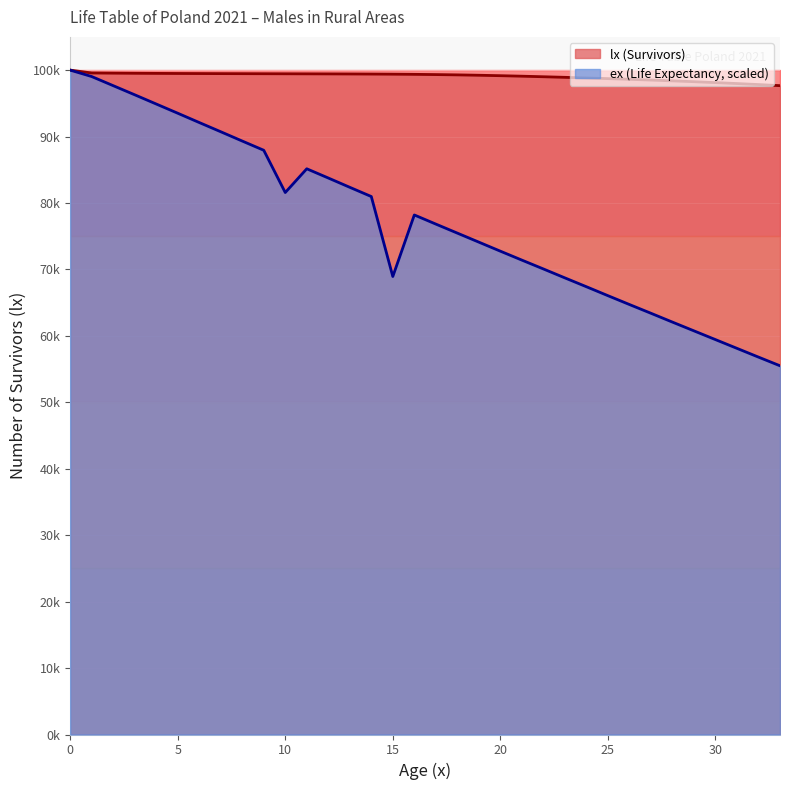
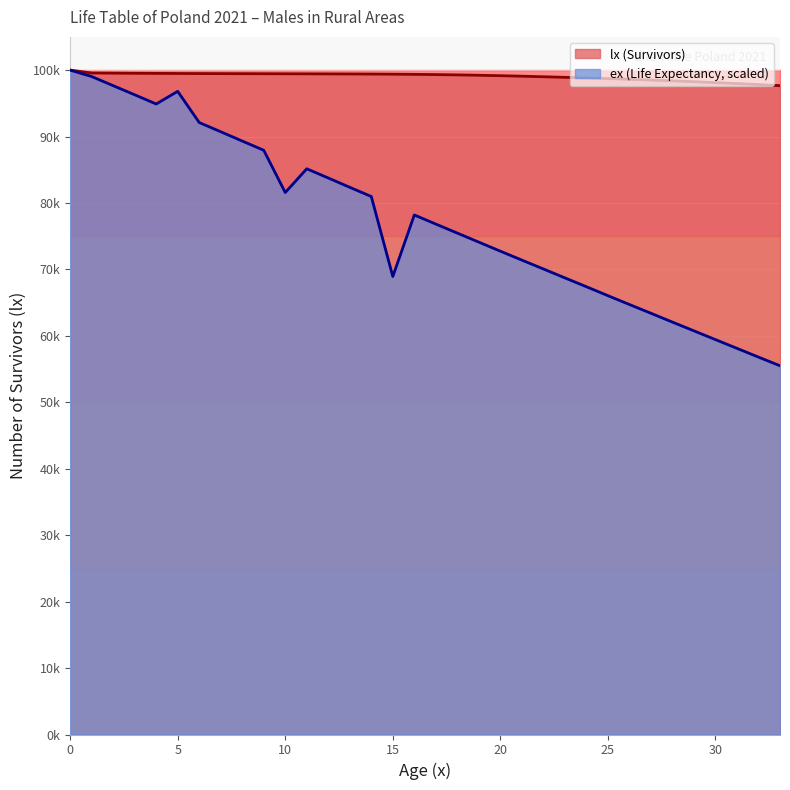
ex (Life Expectancy, scaled), 5: 94000 -> 97000
